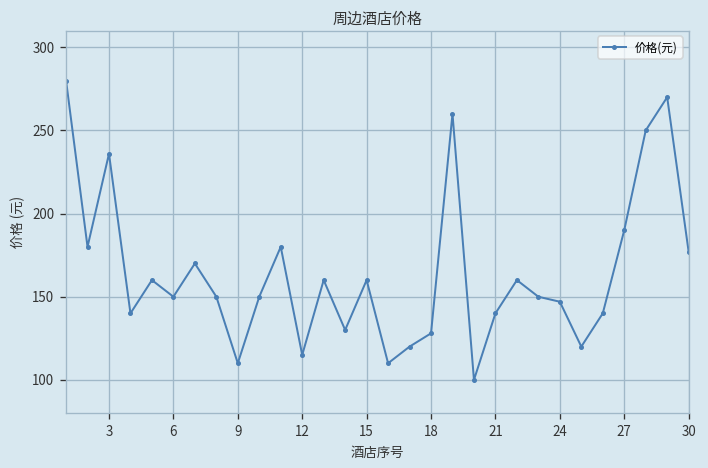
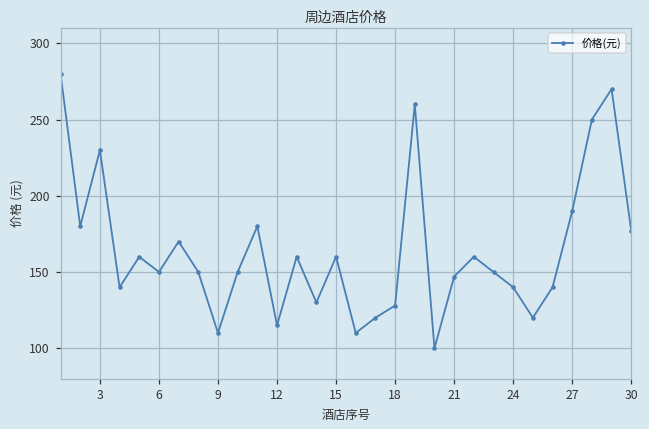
3: 236 -> 230
21: 140 -> 147
24: 147 -> 140
